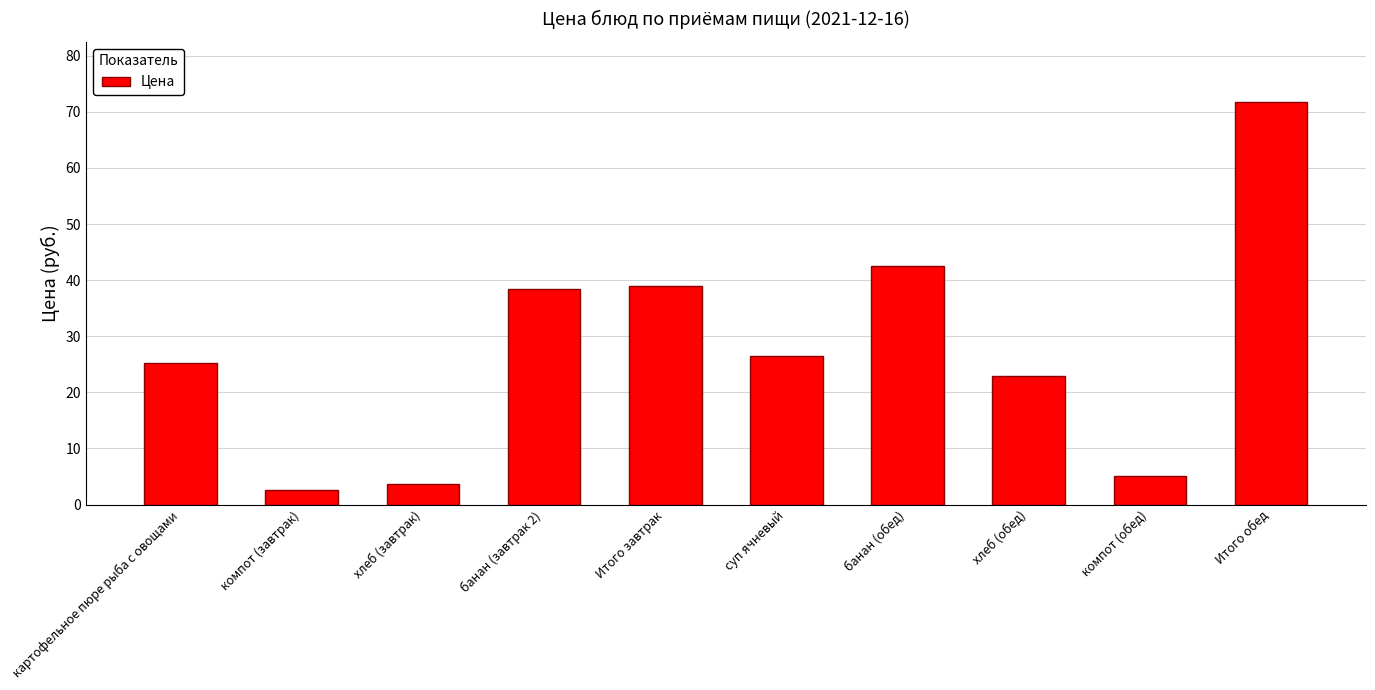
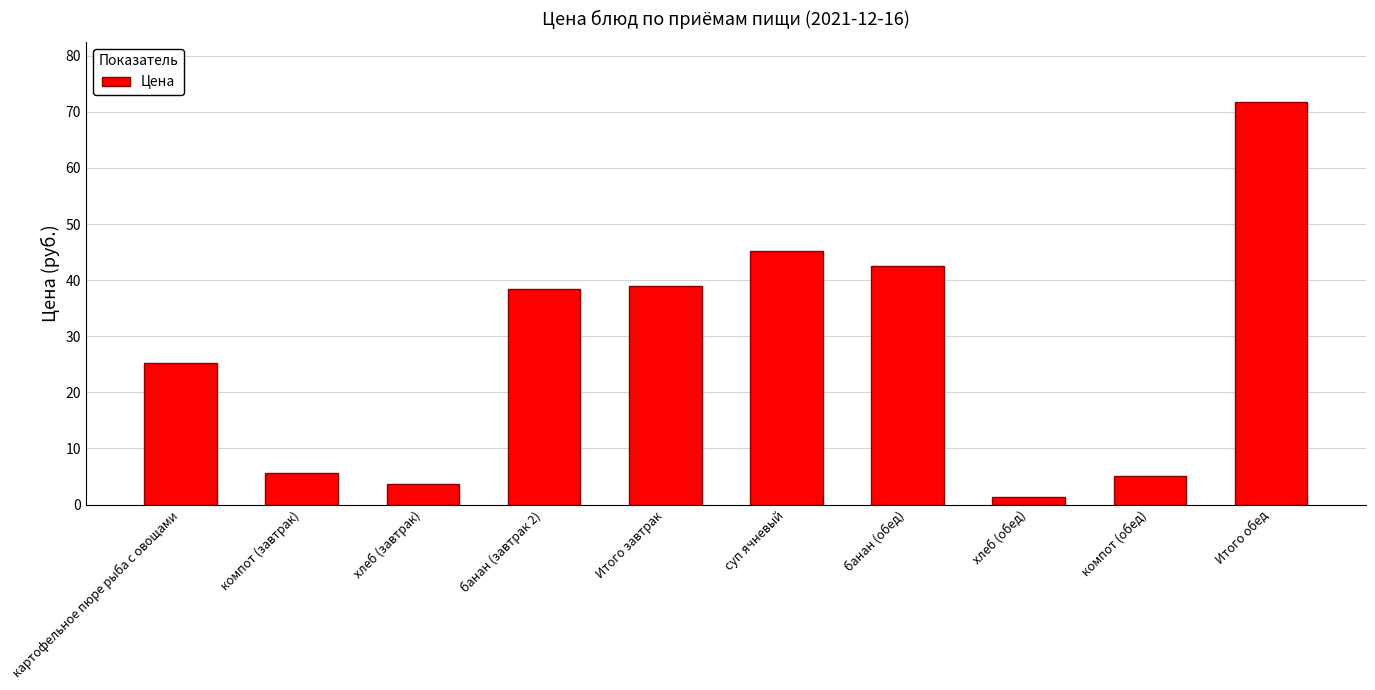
компот (завтрак): 3 -> 6
суп ячневый: 27 -> 45
хлеб (обед): 23 -> 1
